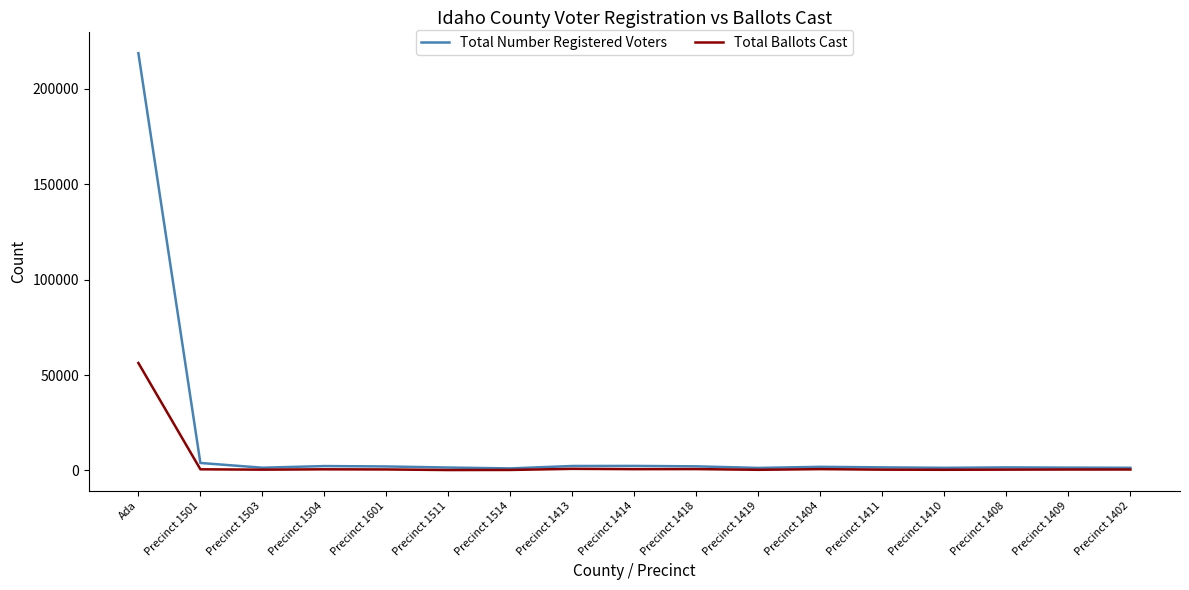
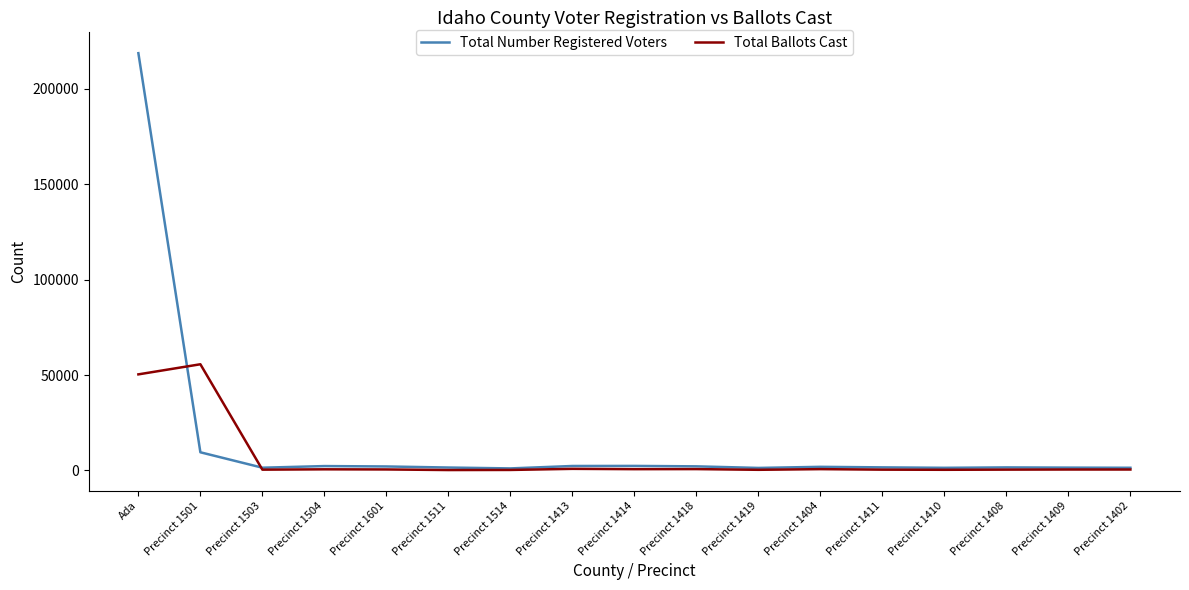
Total Ballots Cast, Ada: 56000 -> 50000
Total Number Registered Voters, Precinct 1501: 4000 -> 10000
Total Ballots Cast, Precinct 1501: 1000 -> 56000
